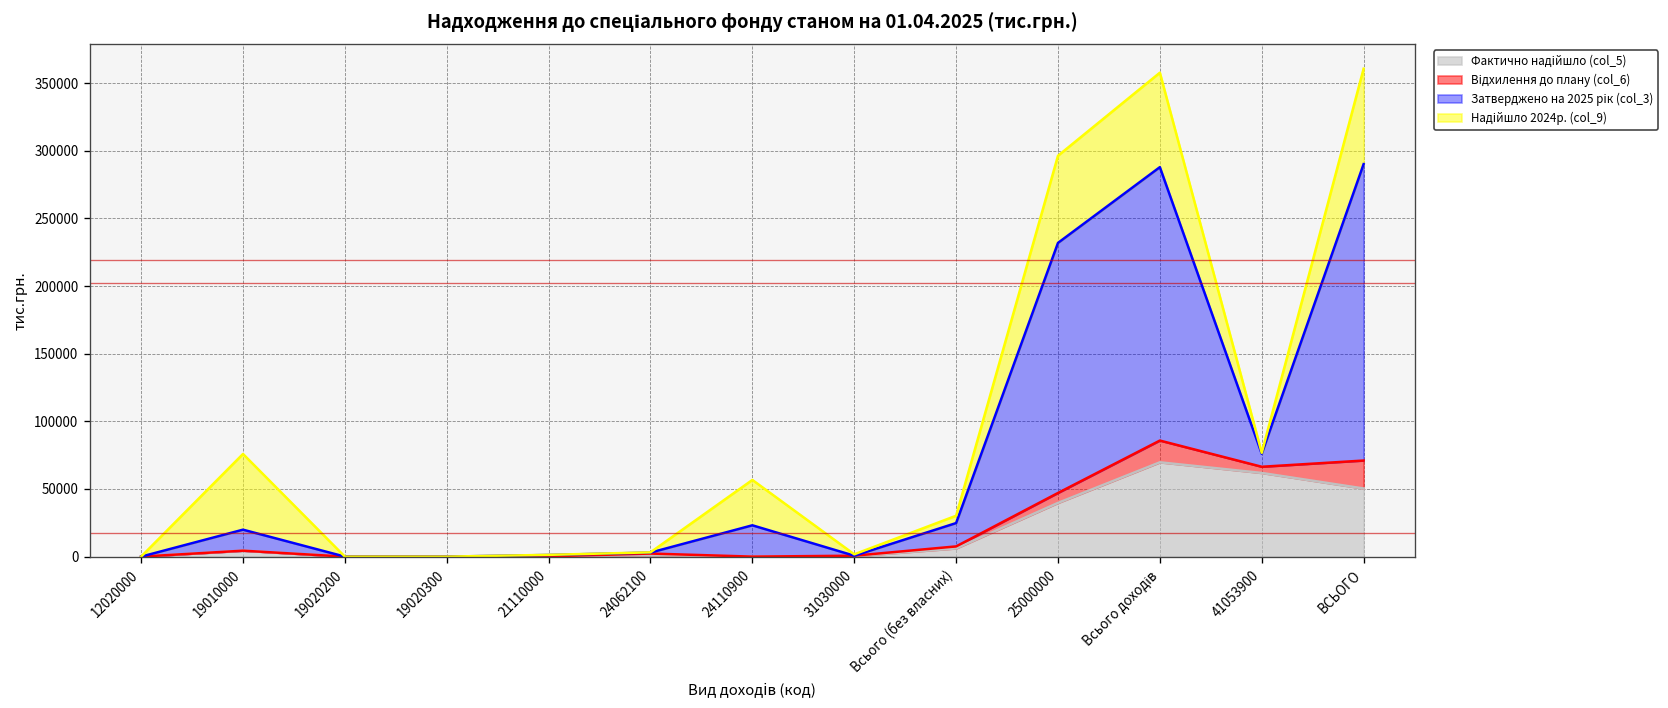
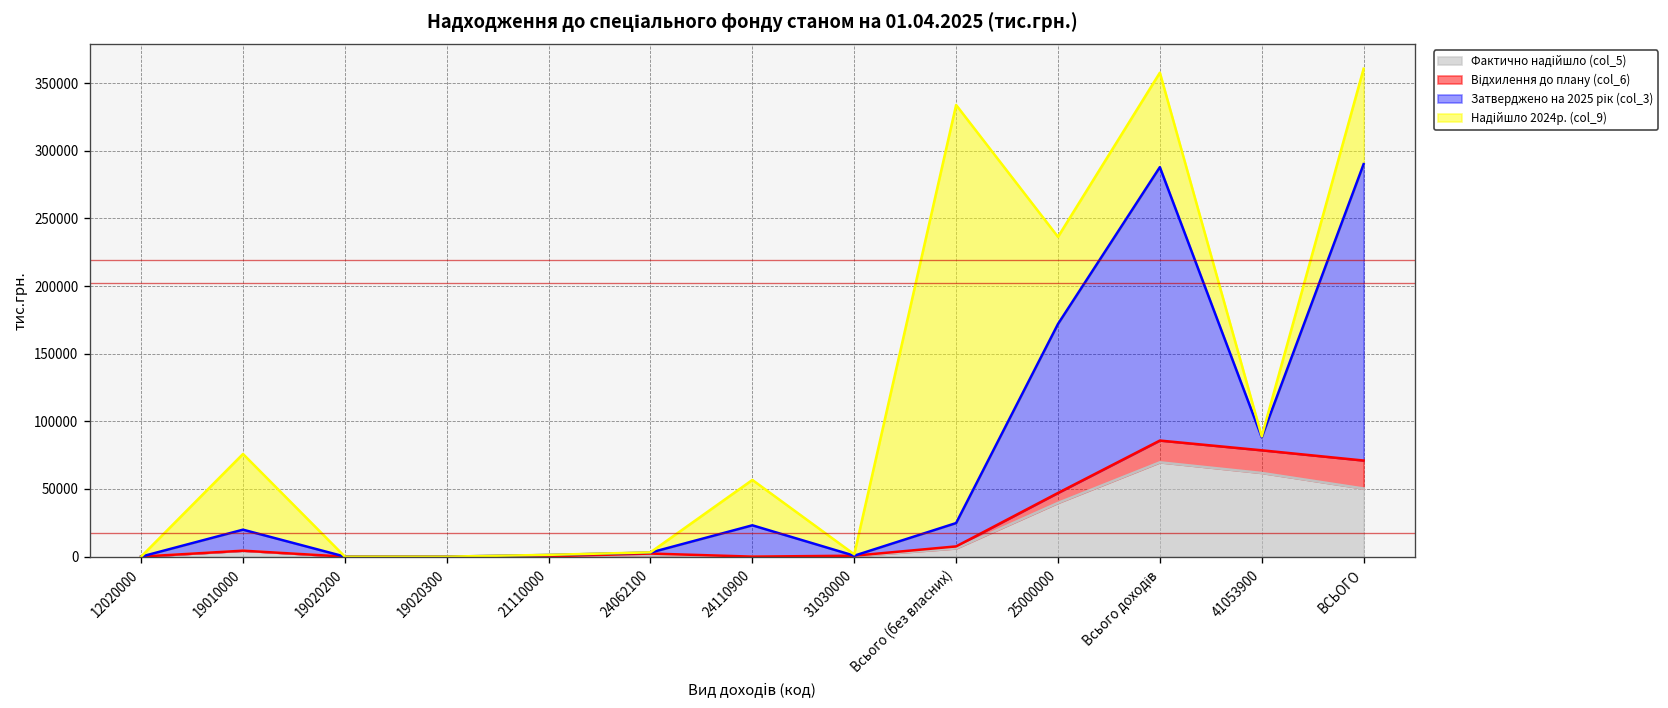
Надійшло 2024р. (col_9), Всього (без власних): 5000 -> 309000
Затверджено на 2025 рік (col_3), 25000000: 185000 -> 125000
Відхилення до плану (col_6), 41053900: 5000 -> 17000
